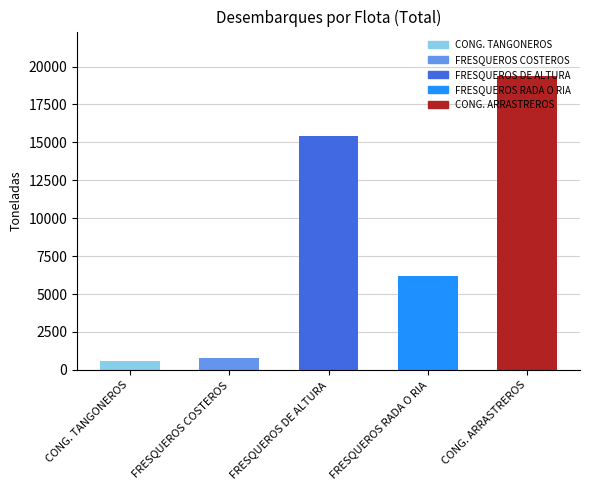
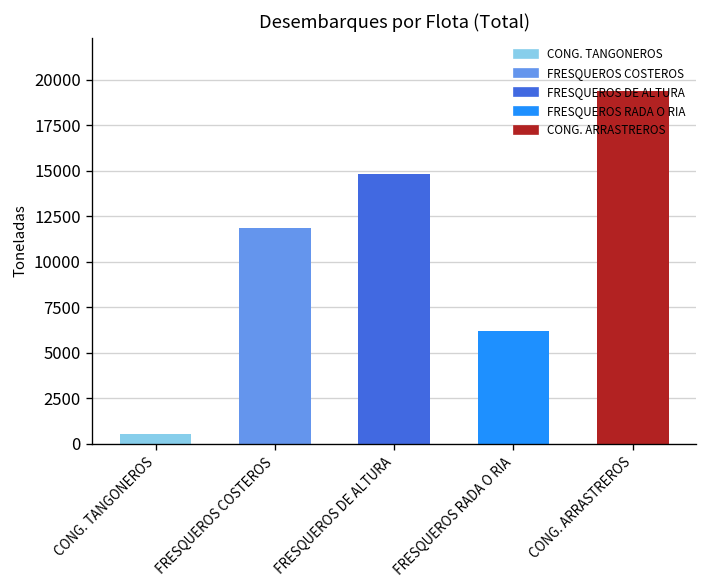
FRESQUEROS COSTEROS: 800 -> 11800
FRESQUEROS DE ALTURA: 15400 -> 14800
